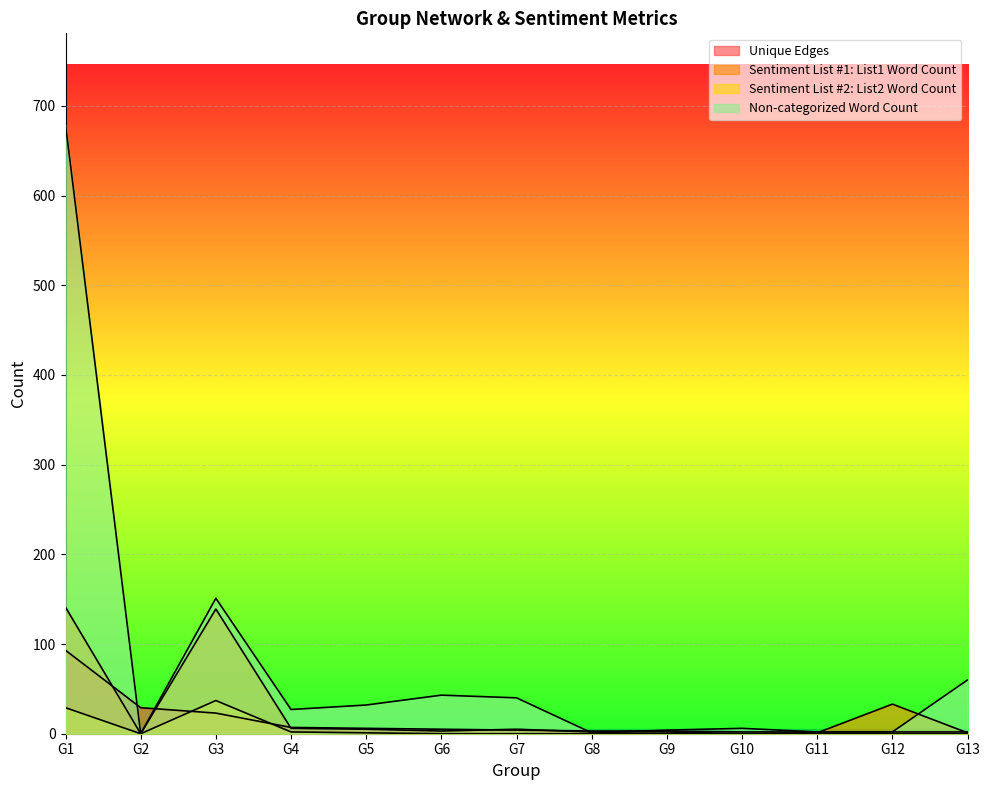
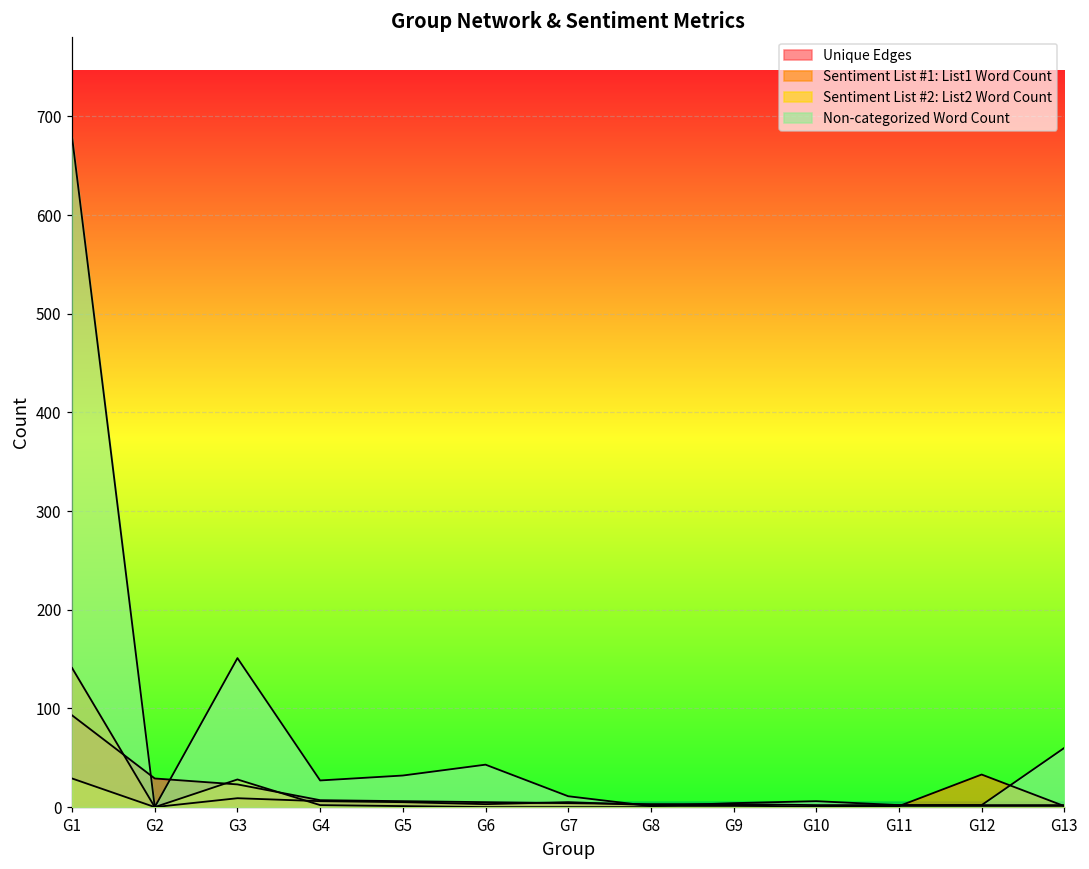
Sentiment List #1: List1 Word Count, G3: 140 -> 10
Sentiment List #2: List2 Word Count, G3: 40 -> 30
Non-categorized Word Count, G7: 40 -> 10
